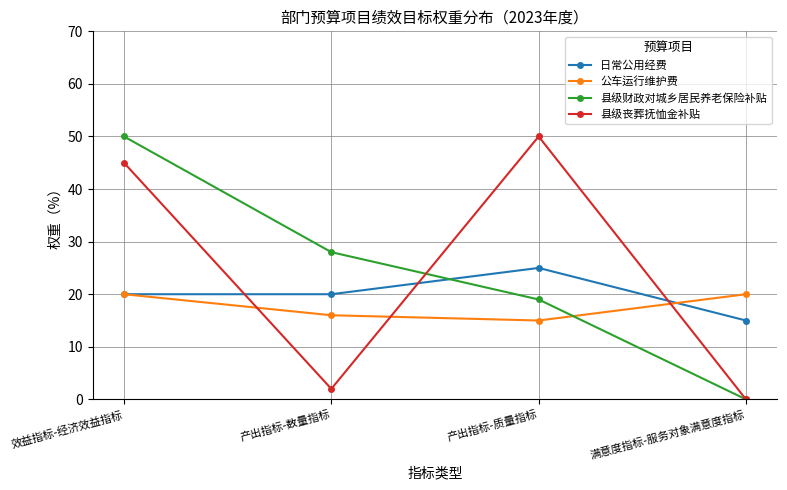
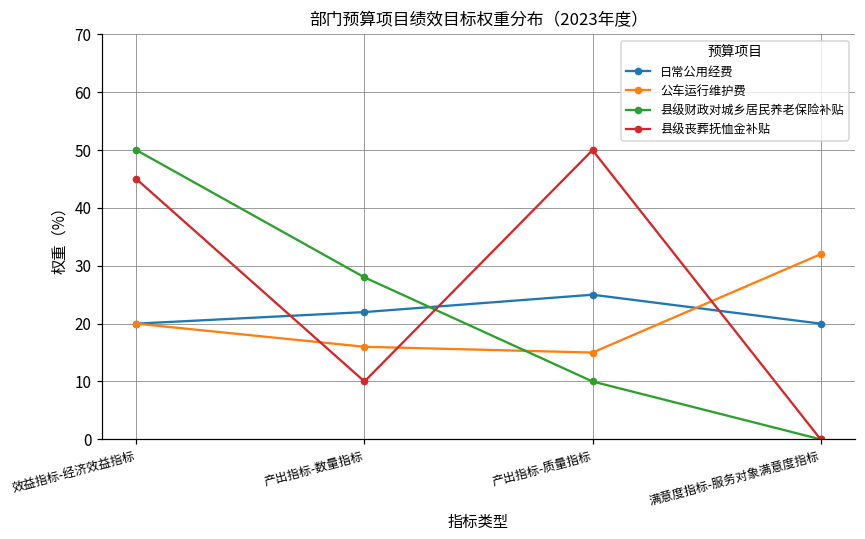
日常公用经费, 产出指标-数量指标: 20 -> 22
县级丧葬抚恤金补贴, 产出指标-数量指标: 2 -> 10
县级财政对城乡居民养老保险补贴, 产出指标-质量指标: 19 -> 10
日常公用经费, 满意度指标-服务对象满意度指标: 15 -> 20
公车运行维护费, 满意度指标-服务对象满意度指标: 20 -> 32
